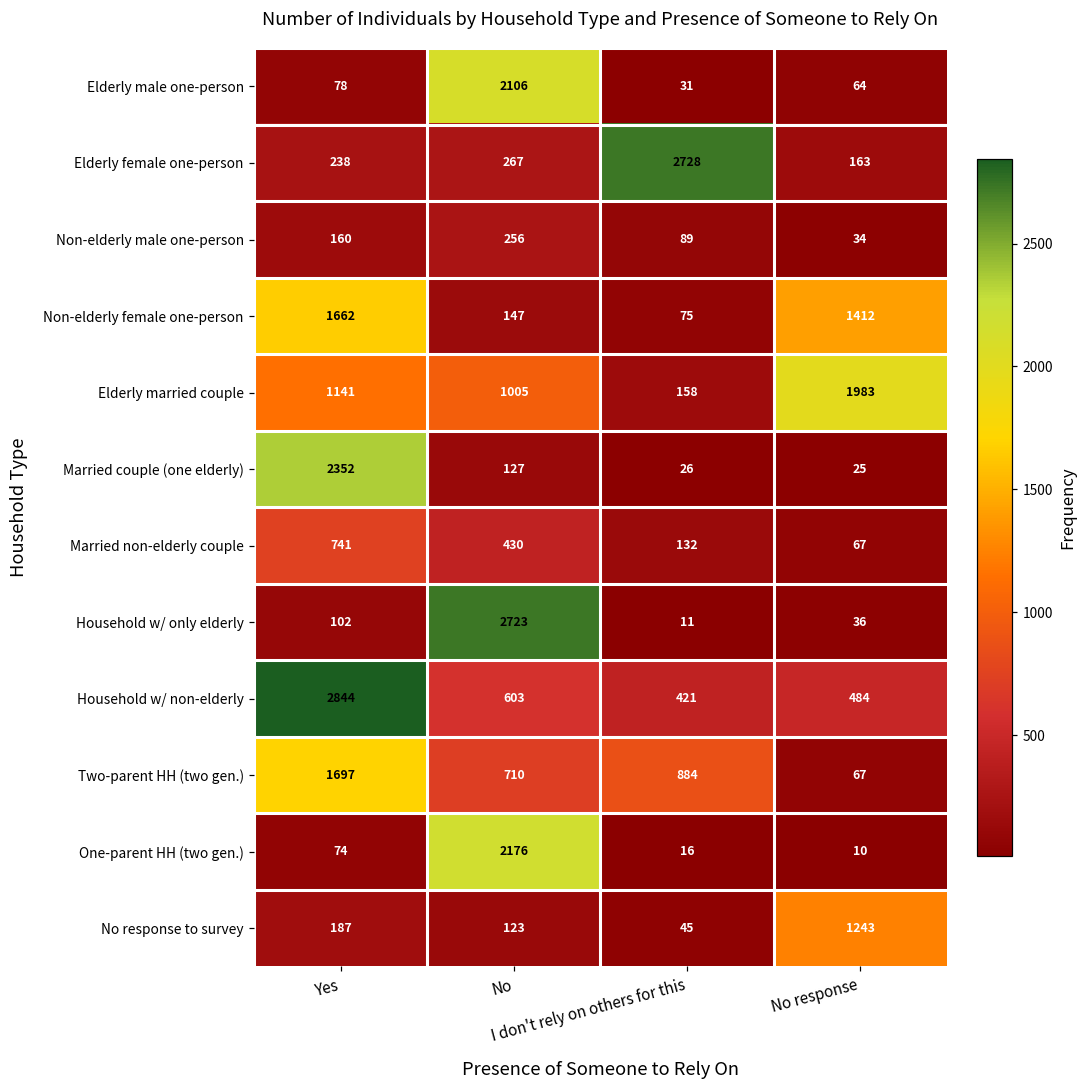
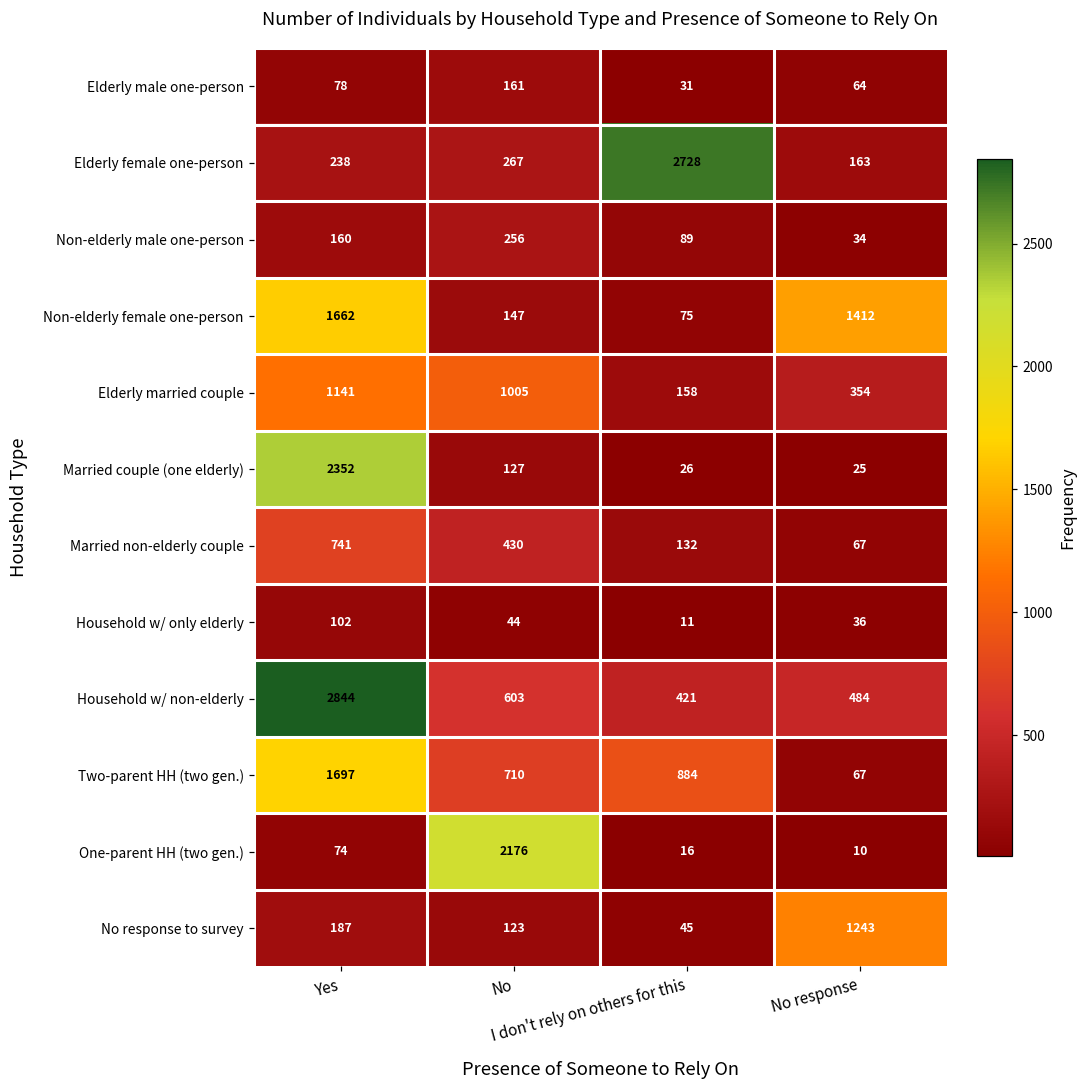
Elderly male one-person, No: 2106 -> 161
Elderly married couple, No response: 1983 -> 354
Household w/ only elderly, No: 2723 -> 44
